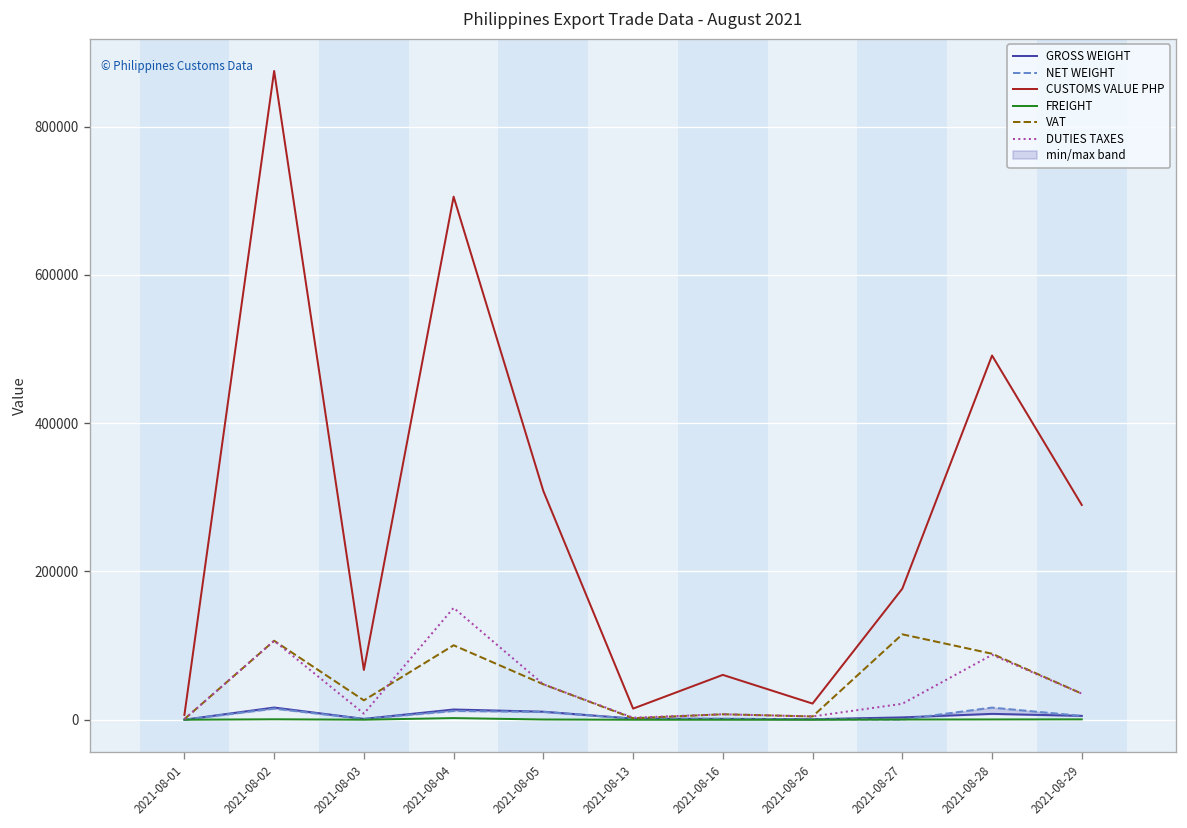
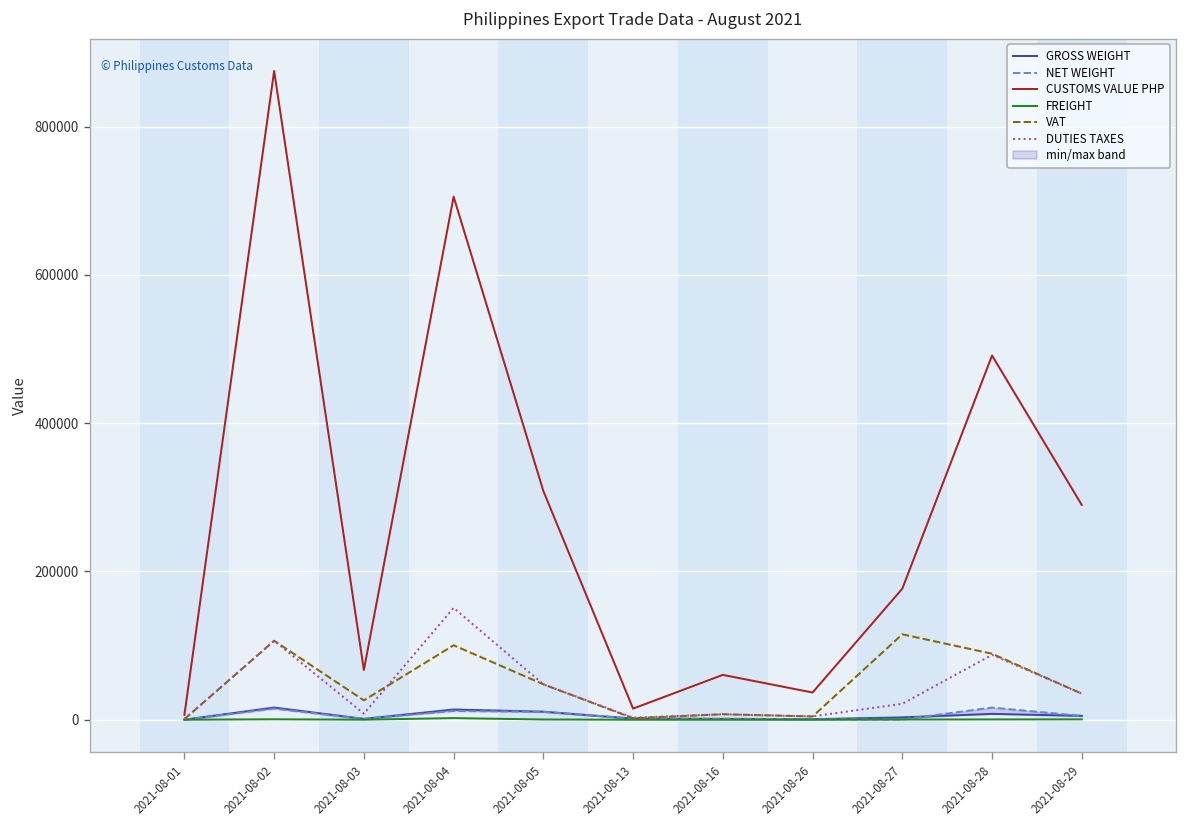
CUSTOMS VALUE PHP, 2021-08-26: 20000 -> 40000
